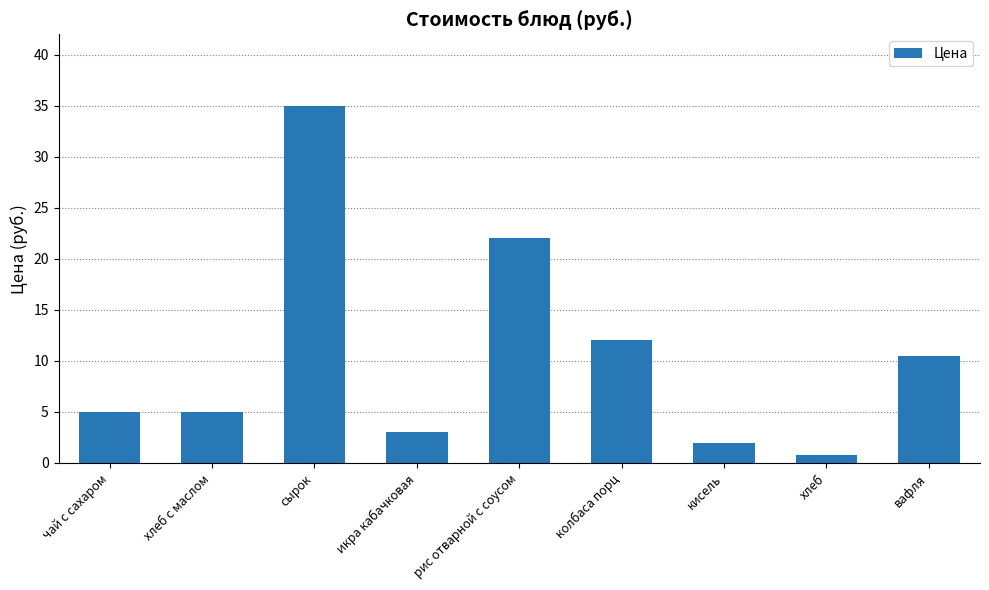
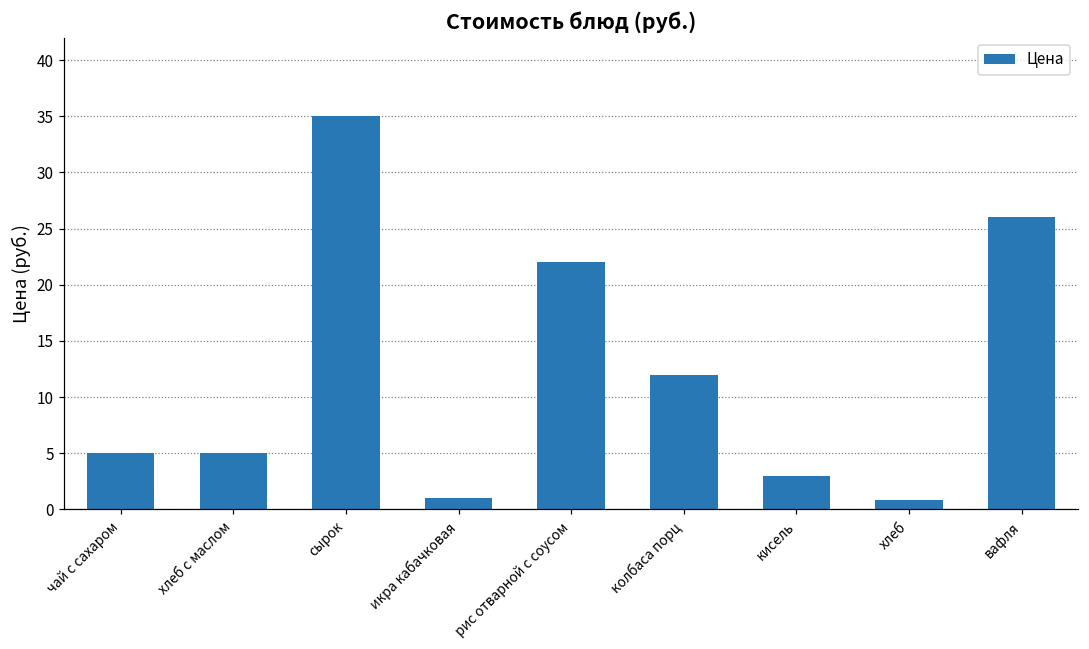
икра кабачковая: 3 -> 1
кисель: 2 -> 3
вафля: 10.5 -> 26.0
